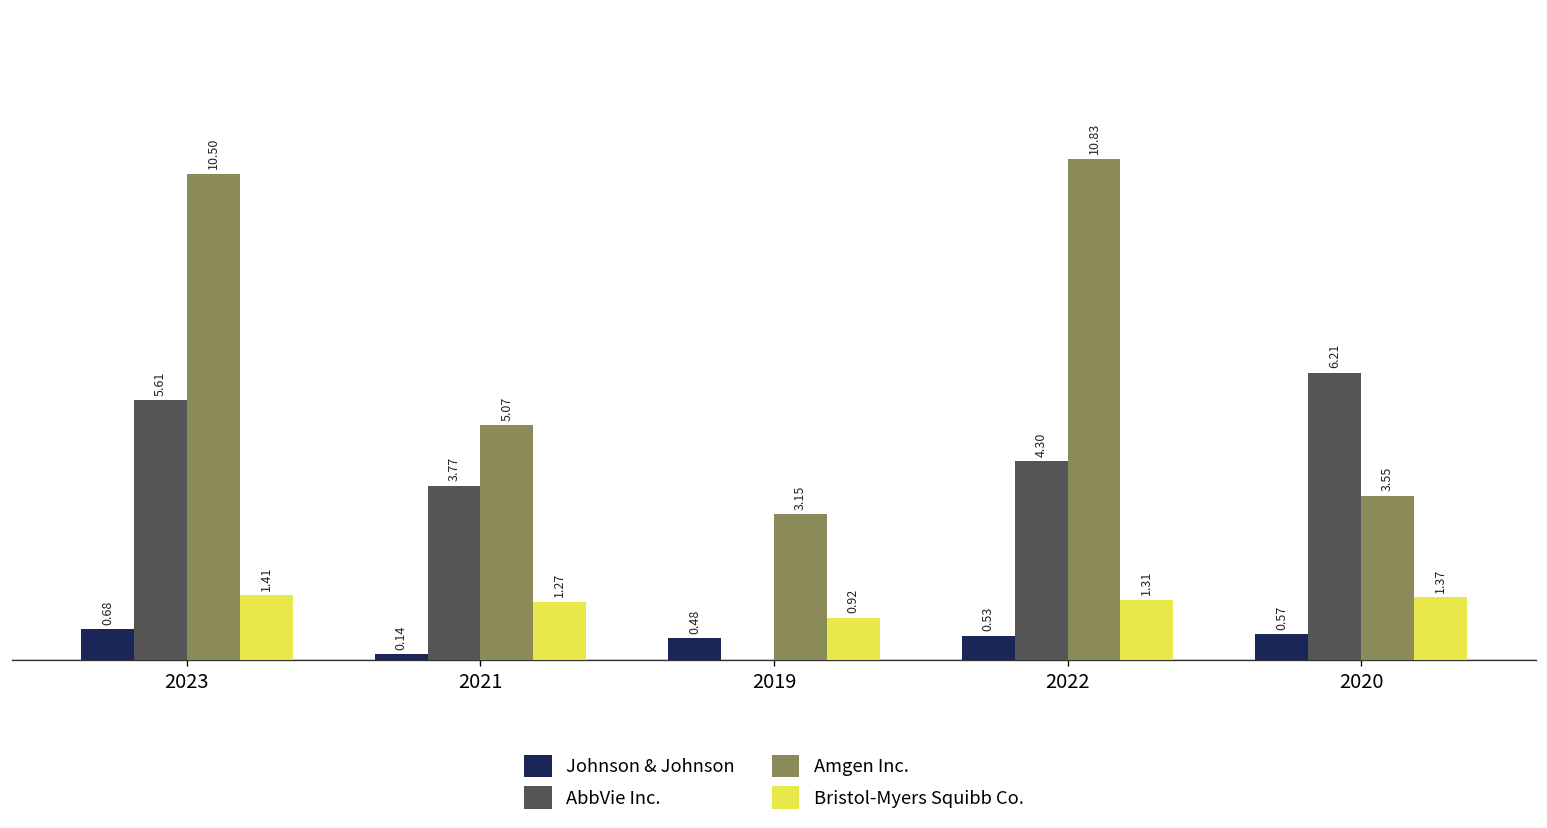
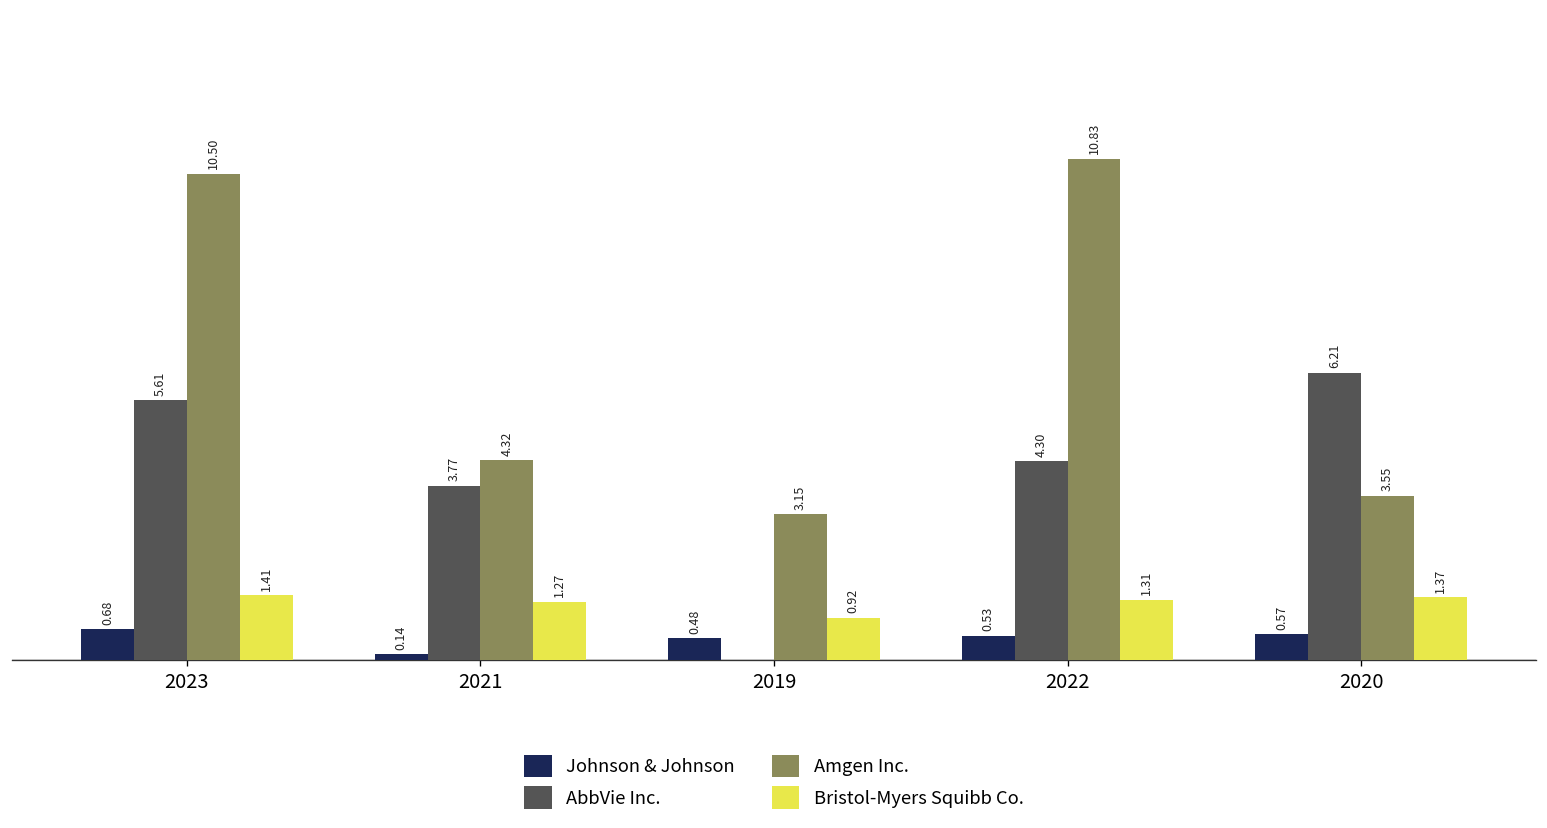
Amgen Inc., 2021: 5.07 -> 4.32
